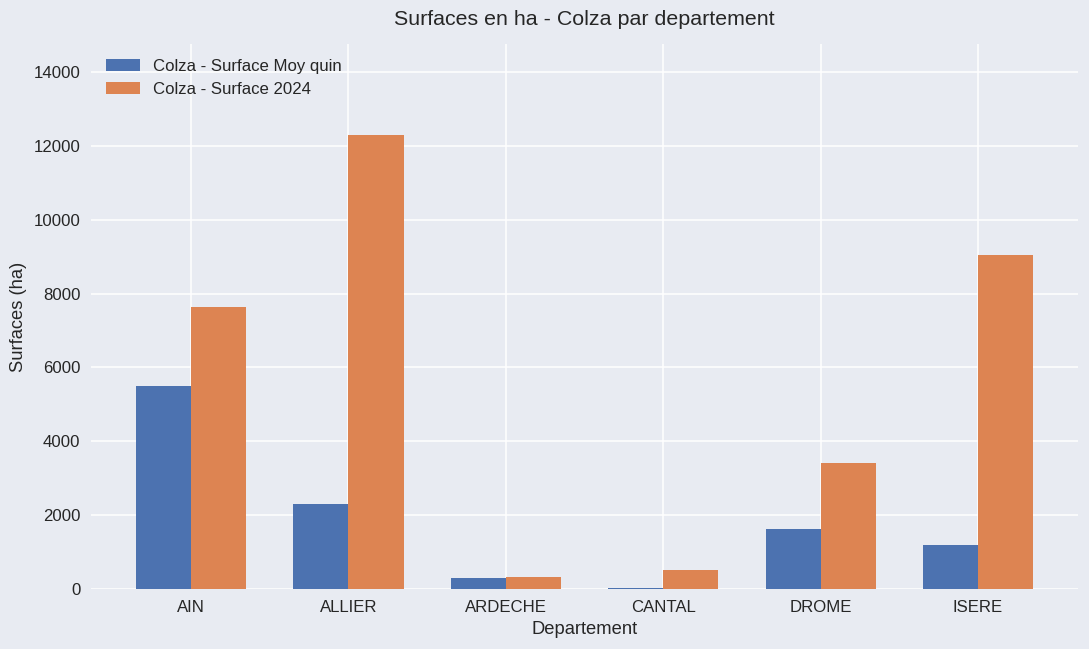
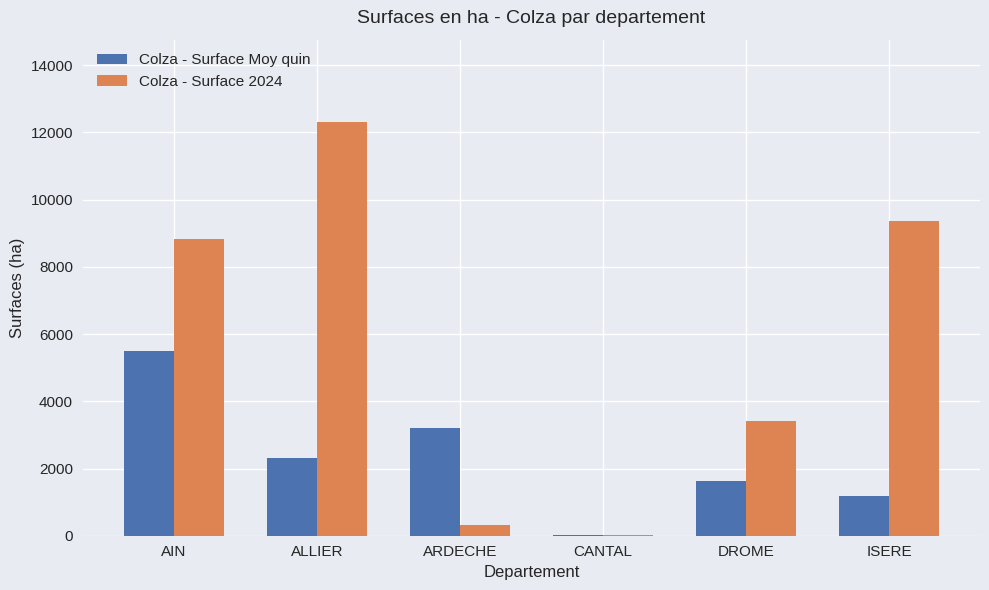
Colza - Surface 2024, AIN: 7600 -> 8800
Colza - Surface Moy quin, ARDECHE: 300 -> 3200
Colza - Surface 2024, CANTAL: 500 -> 0
Colza - Surface 2024, ISERE: 9000 -> 9400
